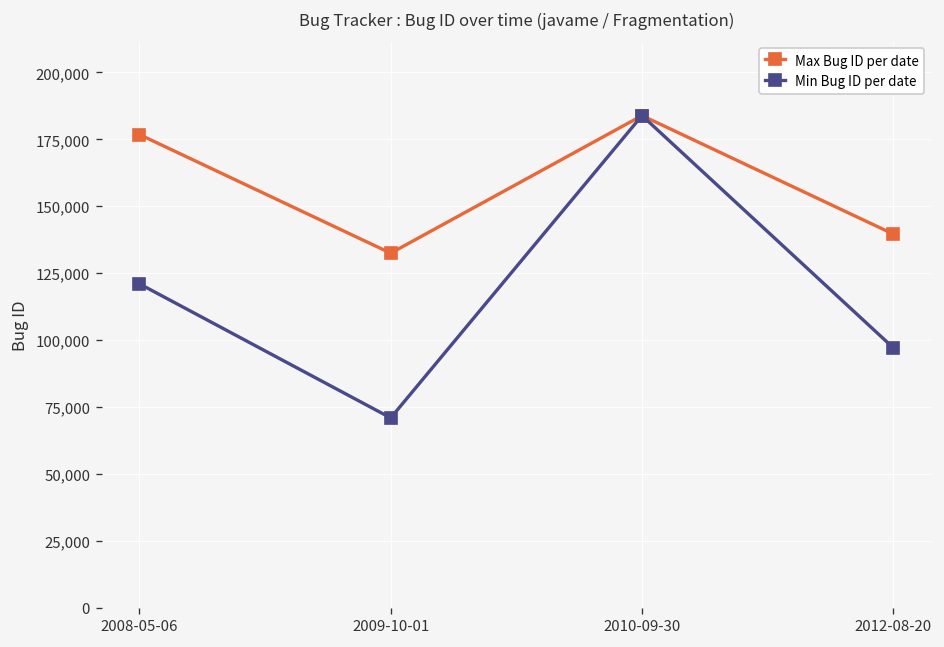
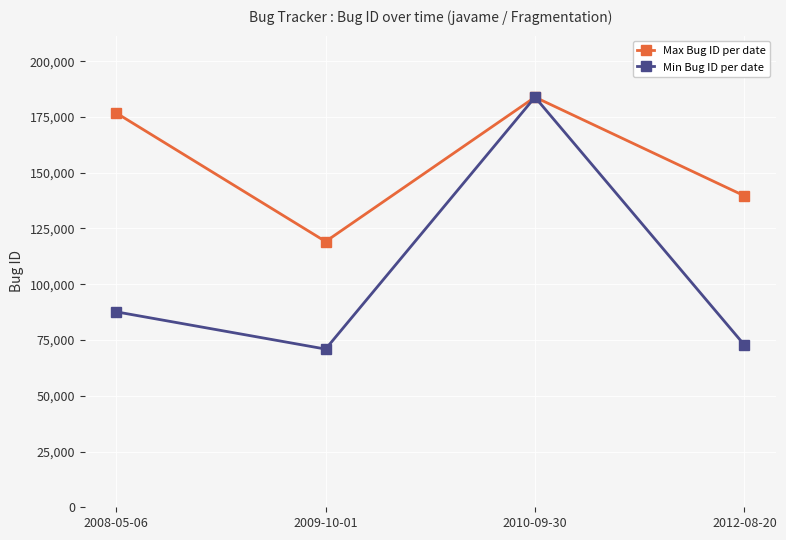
Min Bug ID per date, 2008-05-06: 121,000 -> 88,000
Max Bug ID per date, 2009-10-01: 132,000 -> 119,000
Min Bug ID per date, 2012-08-20: 97,000 -> 73,000
